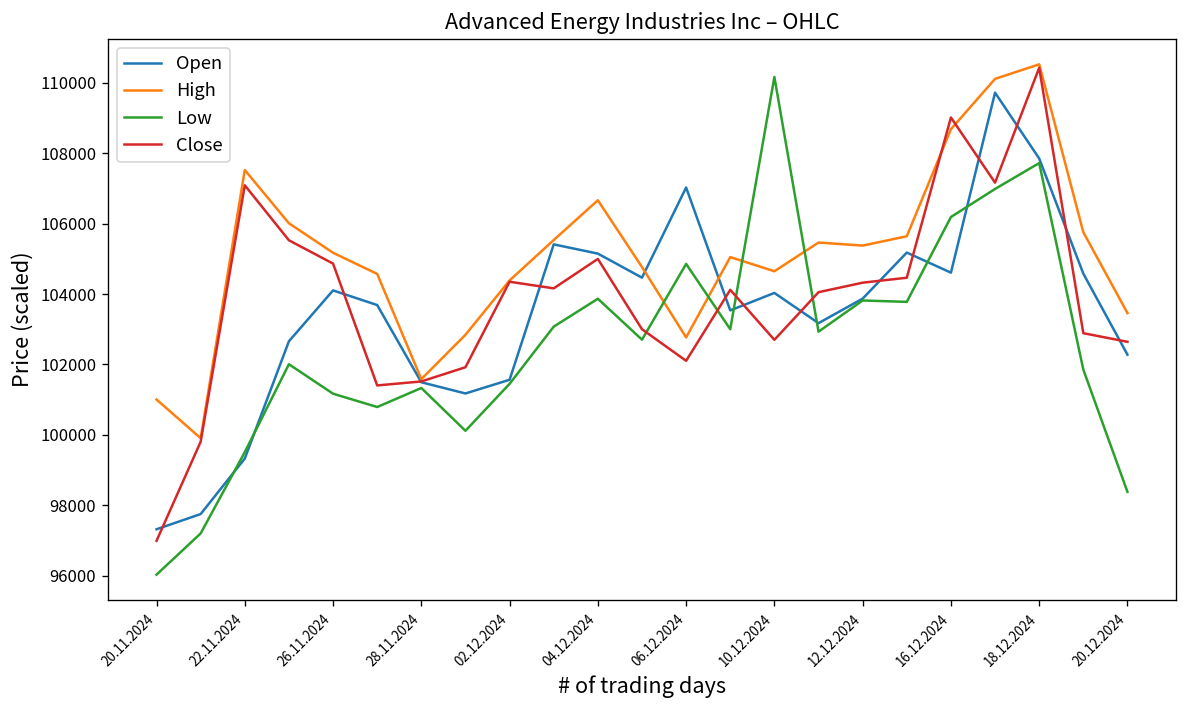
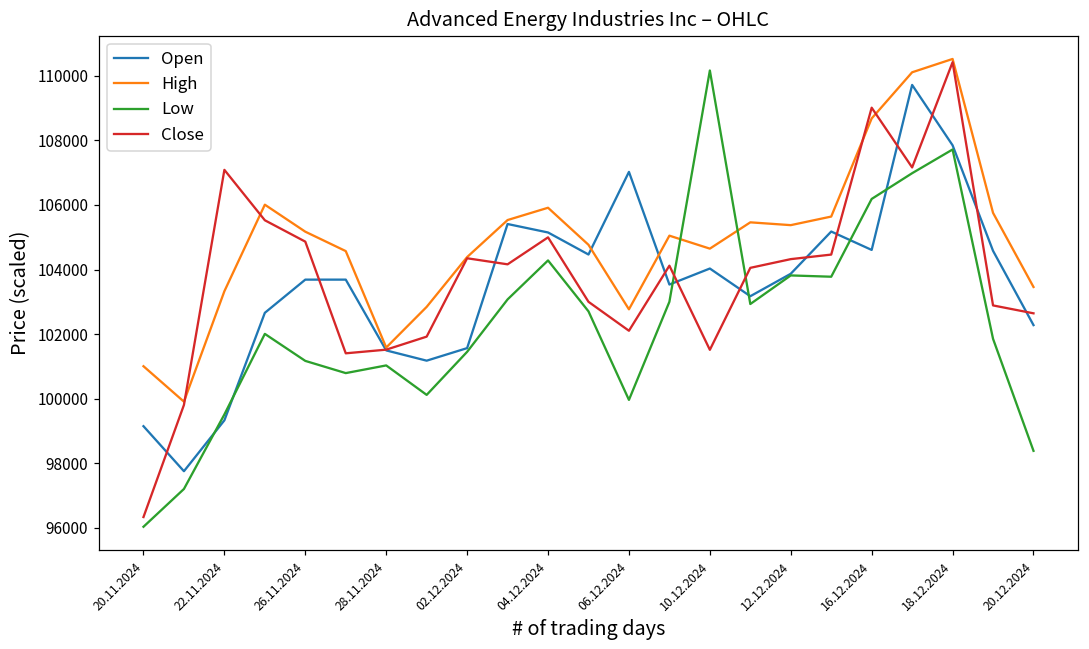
Open, 20.11.2024: 97300 -> 99100
Close, 20.11.2024: 97000 -> 96300
High, 22.11.2024: 107500 -> 103300
Open, 26.11.2024: 104100 -> 103700
Low, 28.11.2024: 101300 -> 101000
High, 04.12.2024: 106700 -> 105900
Low, 04.12.2024: 103900 -> 104300
Low, 06.12.2024: 104900 -> 100000
Close, 10.12.2024: 102700 -> 101500
